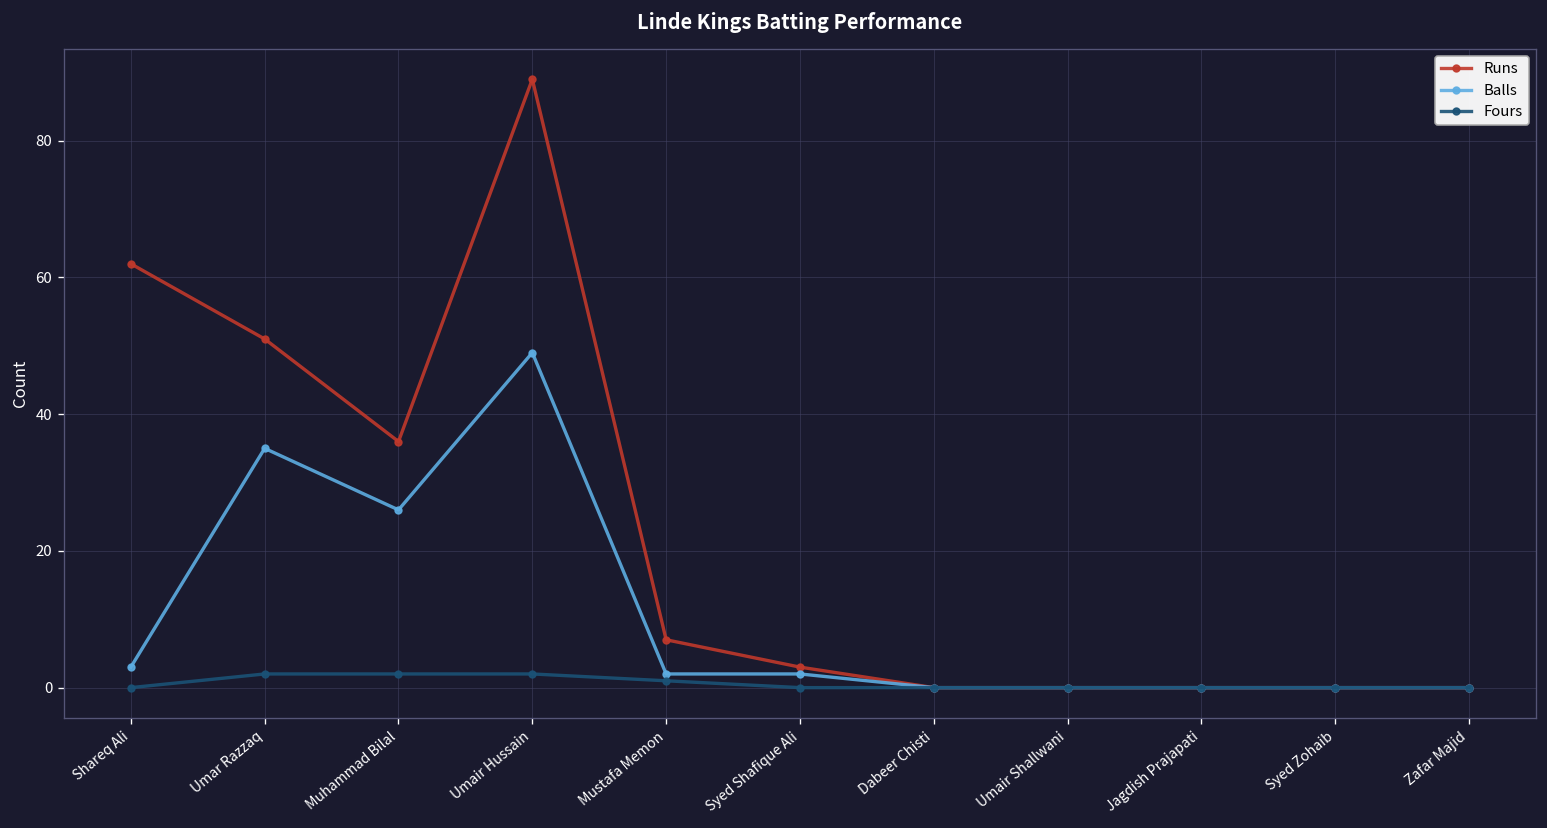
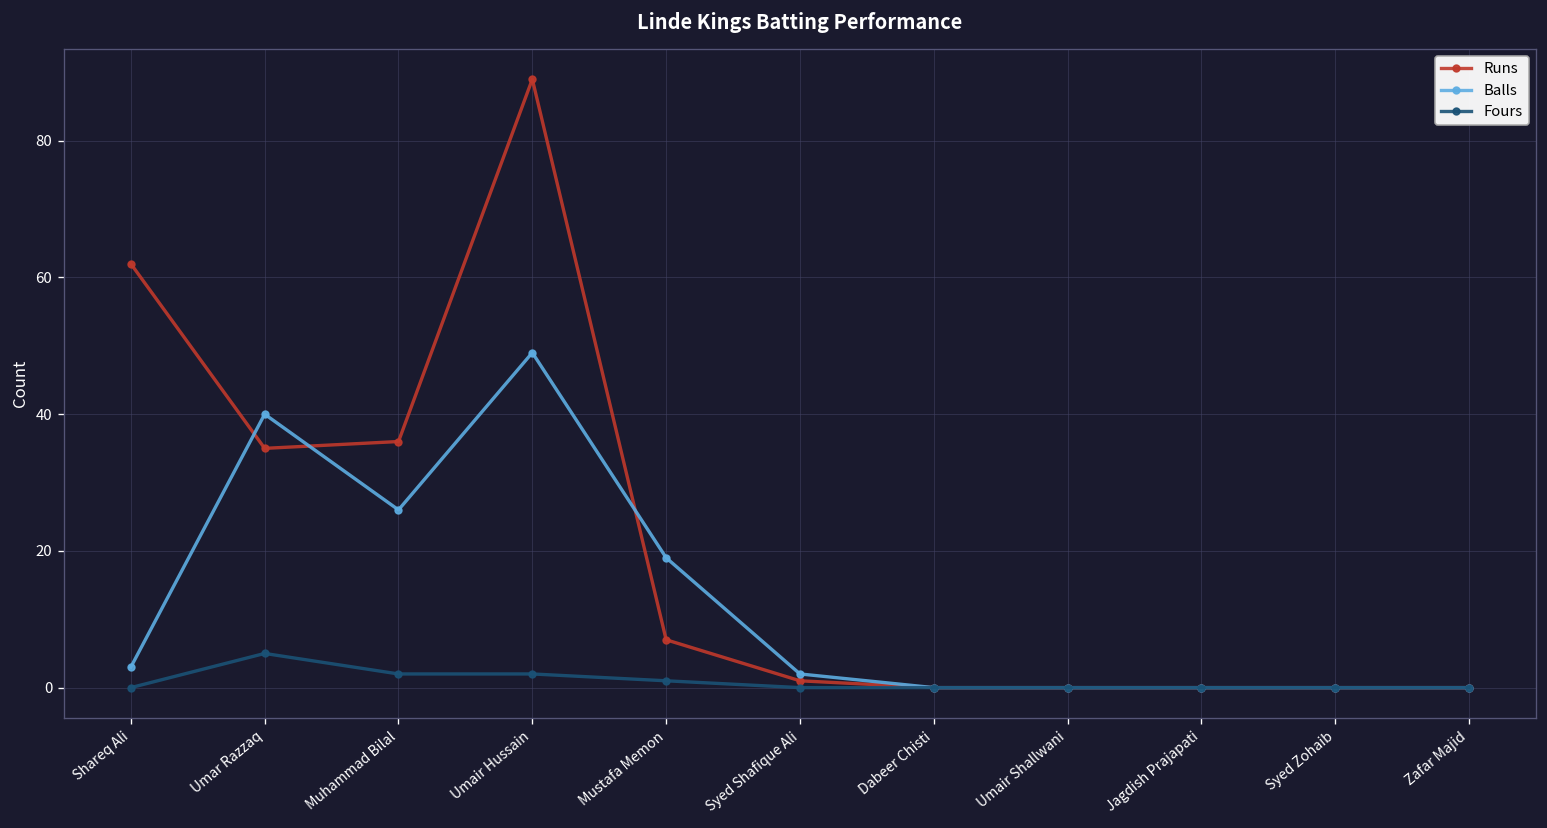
Runs, Umar Razzaq: 51 -> 35
Balls, Umar Razzaq: 35 -> 40
Fours, Umar Razzaq: 2 -> 5
Balls, Mustafa Memon: 2 -> 19
Runs, Syed Shafique Ali: 3 -> 1
